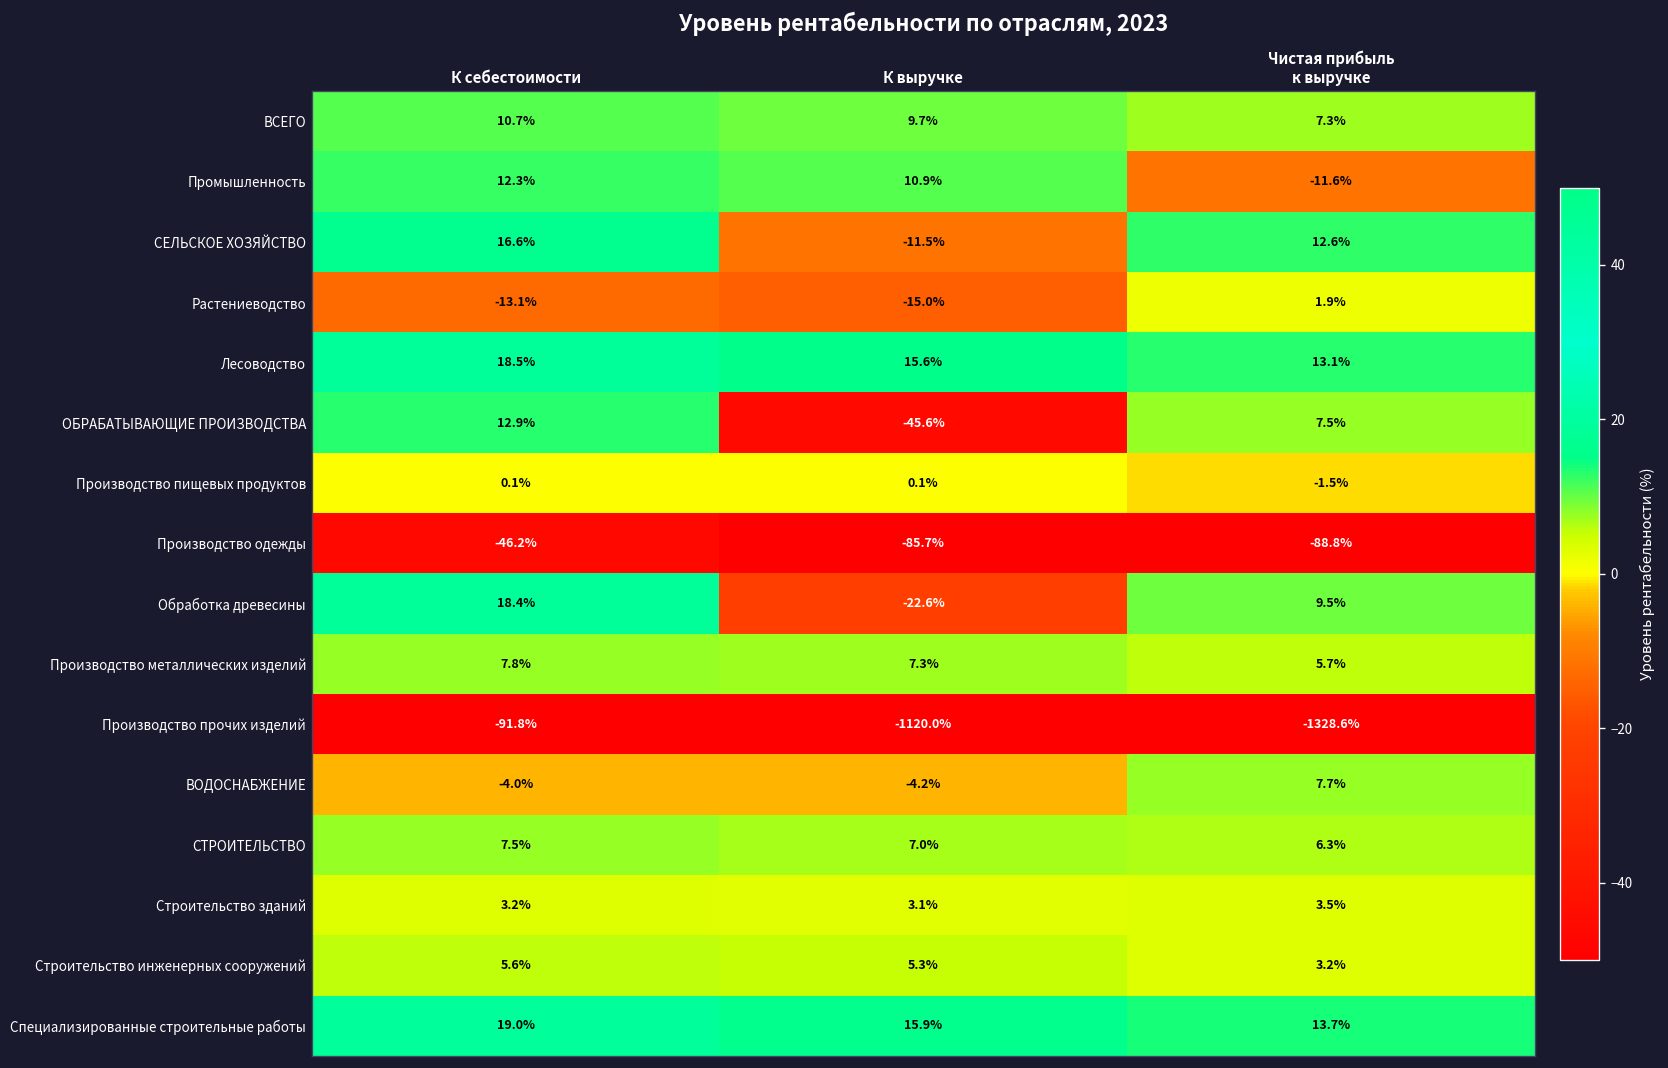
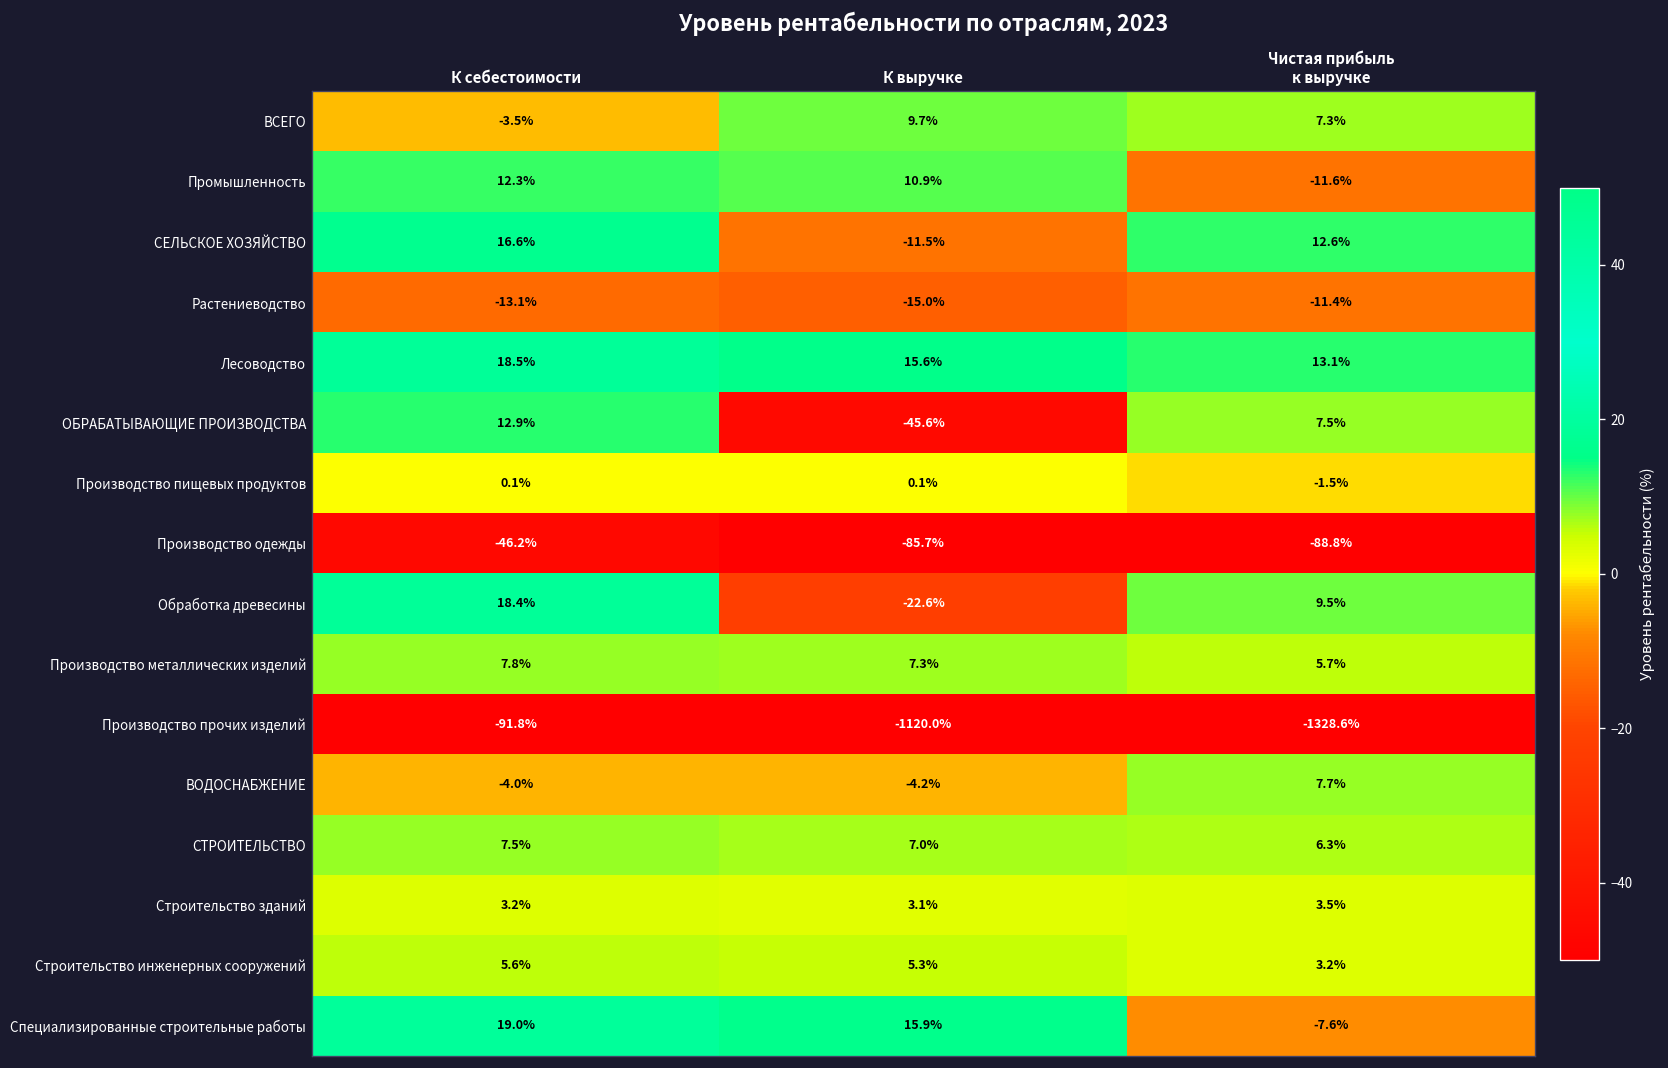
ВСЕГО, К себестоимости: 10.7% -> -3.5%
Растениеводство, Чистая прибыль к выручке: 1.9% -> -11.4%
Специализированные строительные работы, Чистая прибыль к выручке: 13.7% -> -7.6%
